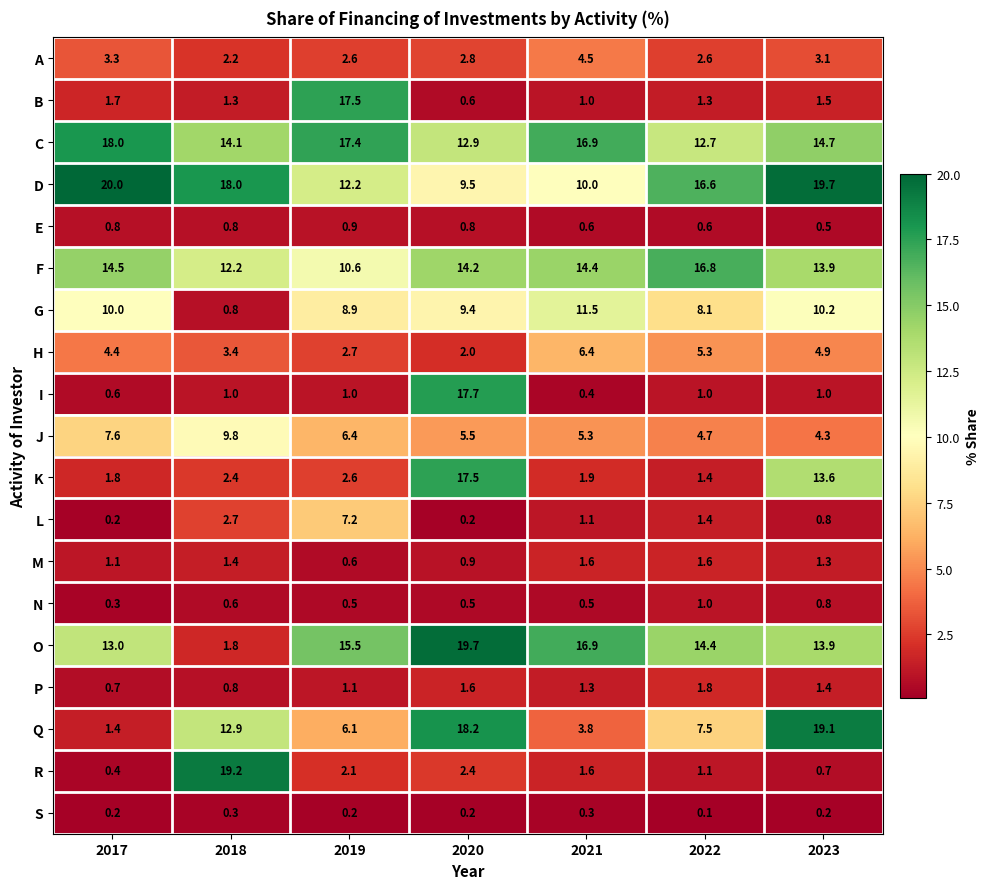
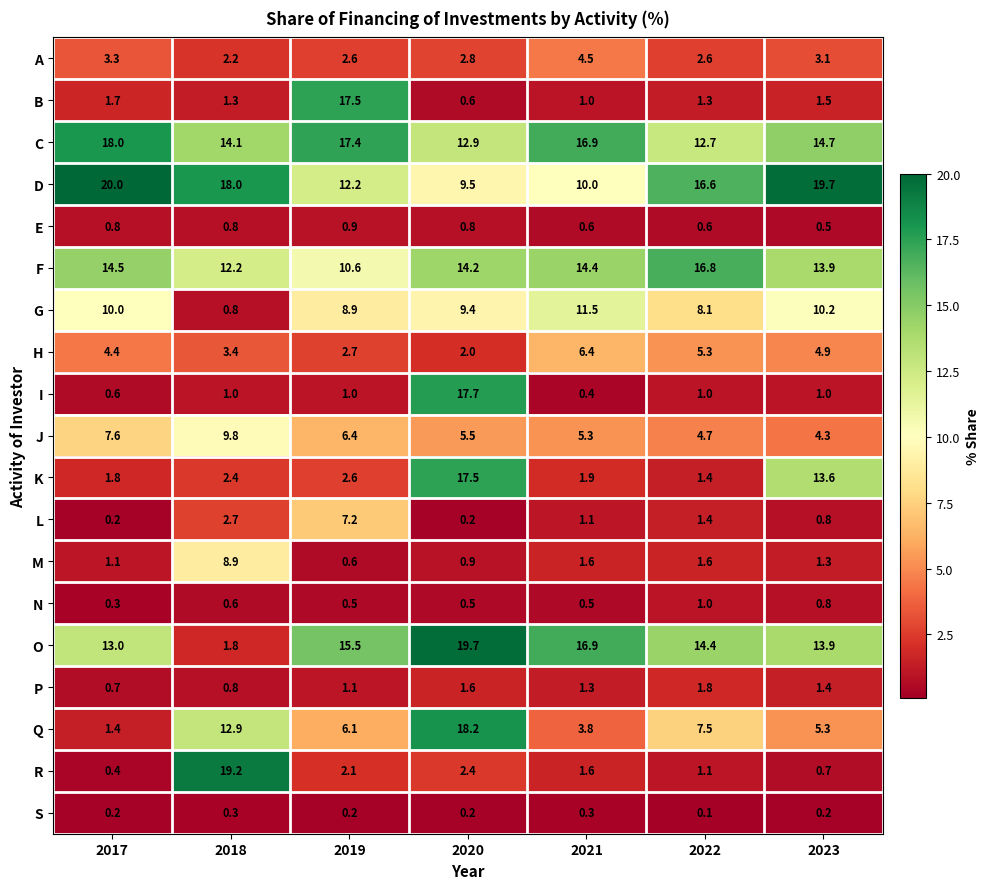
M, 2018: 1.4 -> 8.9
Q, 2023: 19.1 -> 5.3
